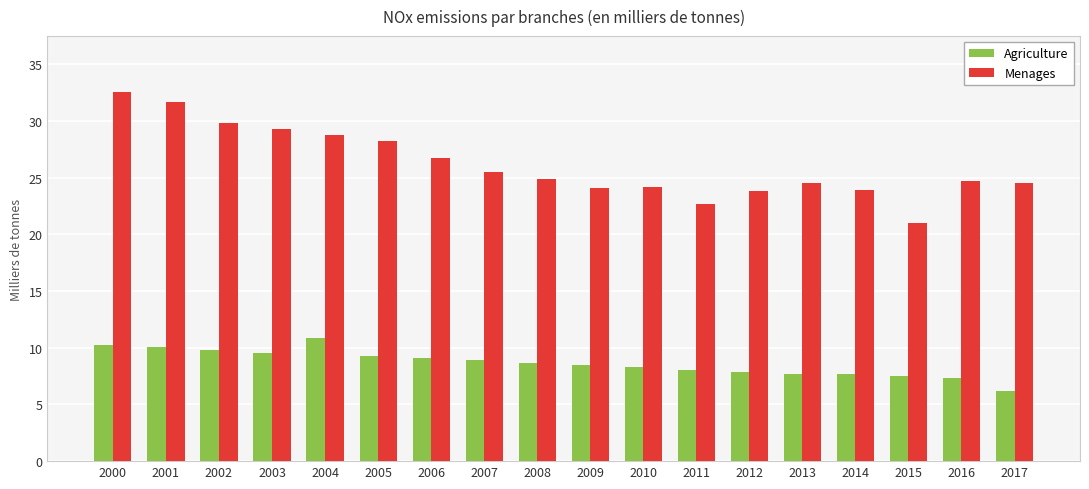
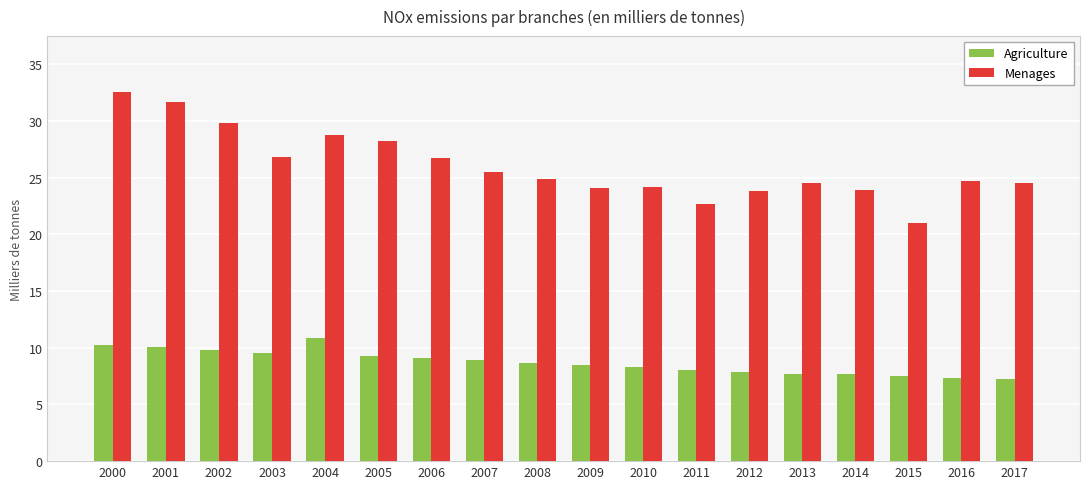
Menages, 2003: 29.3 -> 26.8
Agriculture, 2017: 6.2 -> 7.2
